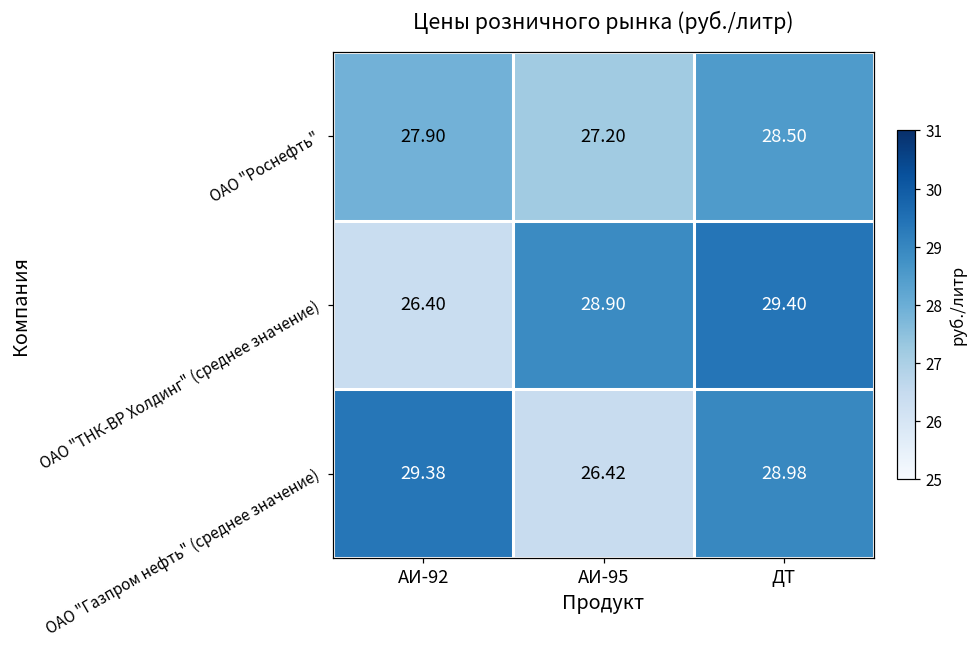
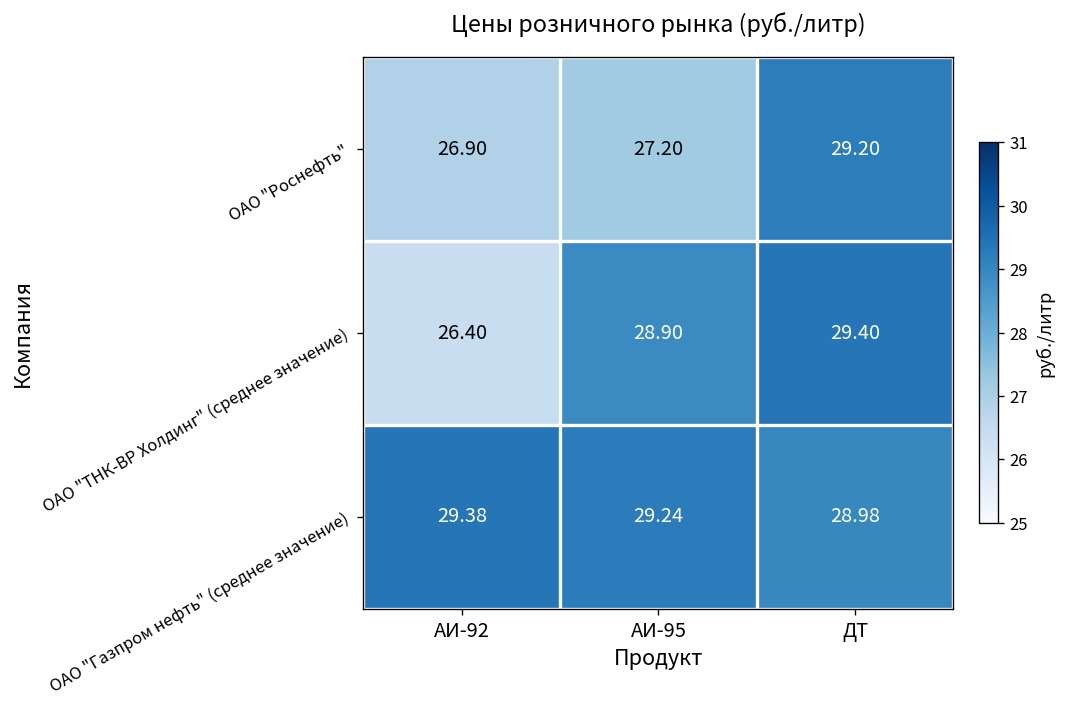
ОАО "Роснефть", АИ-92: 27.90 -> 26.90
ОАО "Роснефть", ДТ: 28.50 -> 29.20
ОАО "Газпром нефть" (среднее значение), АИ-95: 26.42 -> 29.24
